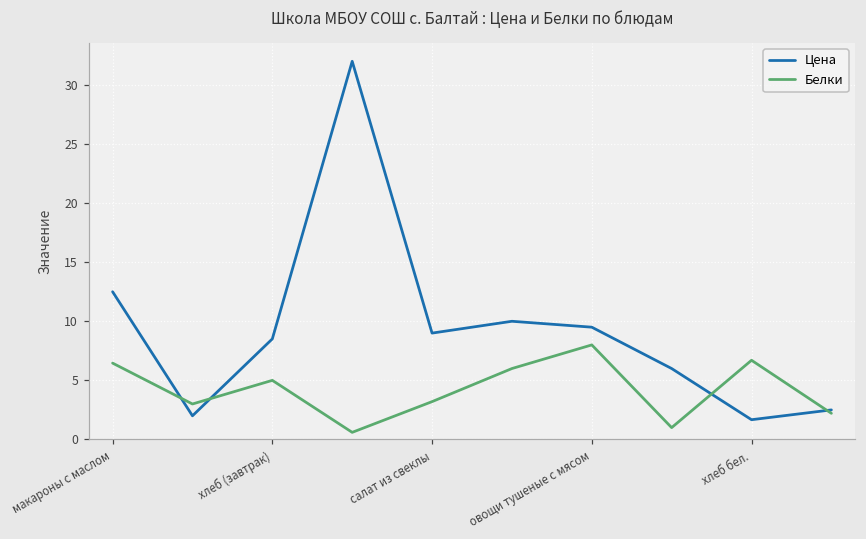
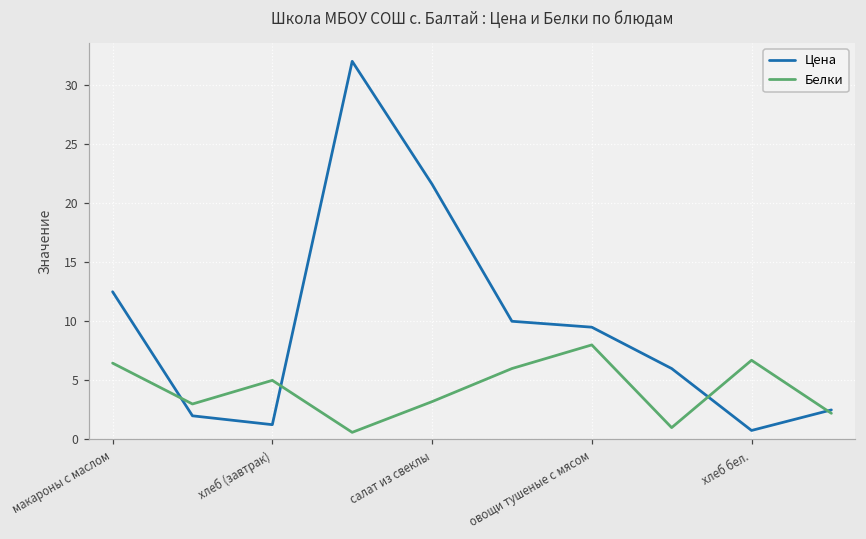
Цена, хлеб (завтрак): 8.5 -> 1.3
Цена, салат из свеклы: 9.0 -> 21.6
Цена, хлеб бел.: 1.7 -> 0.8
